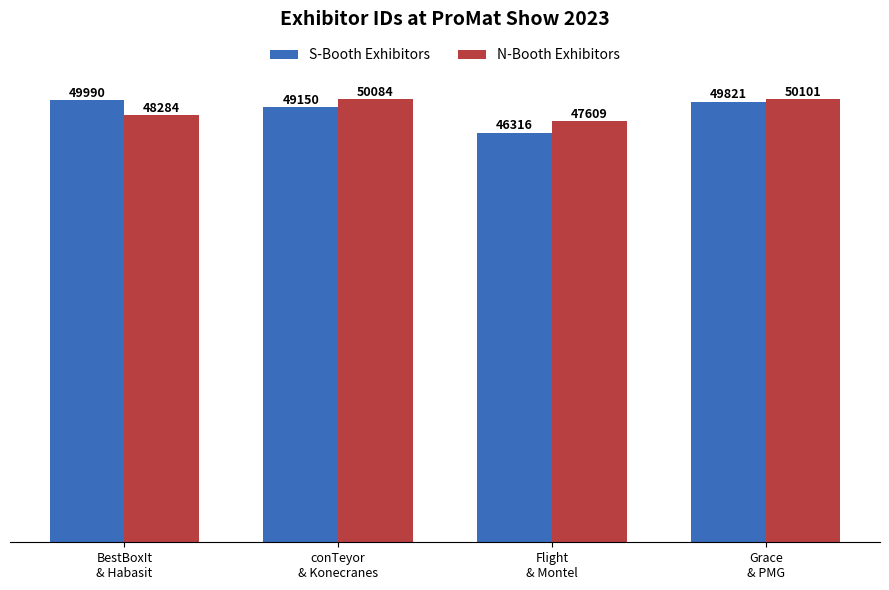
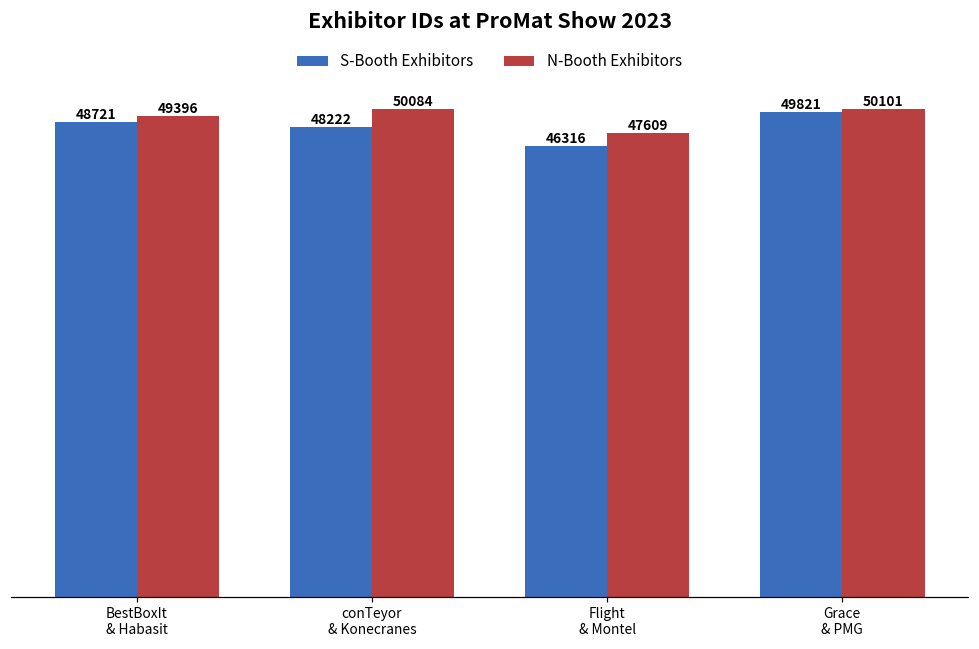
S-Booth Exhibitors, BestBoxIt & Habasit: 49990 -> 48721
N-Booth Exhibitors, BestBoxIt & Habasit: 48284 -> 49396
S-Booth Exhibitors, conTeyor & Konecranes: 49150 -> 48222
